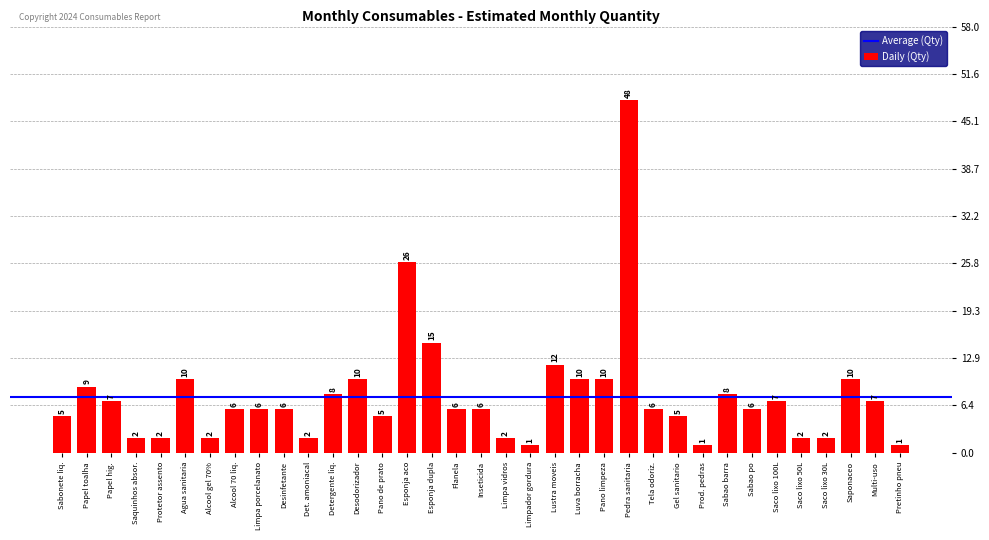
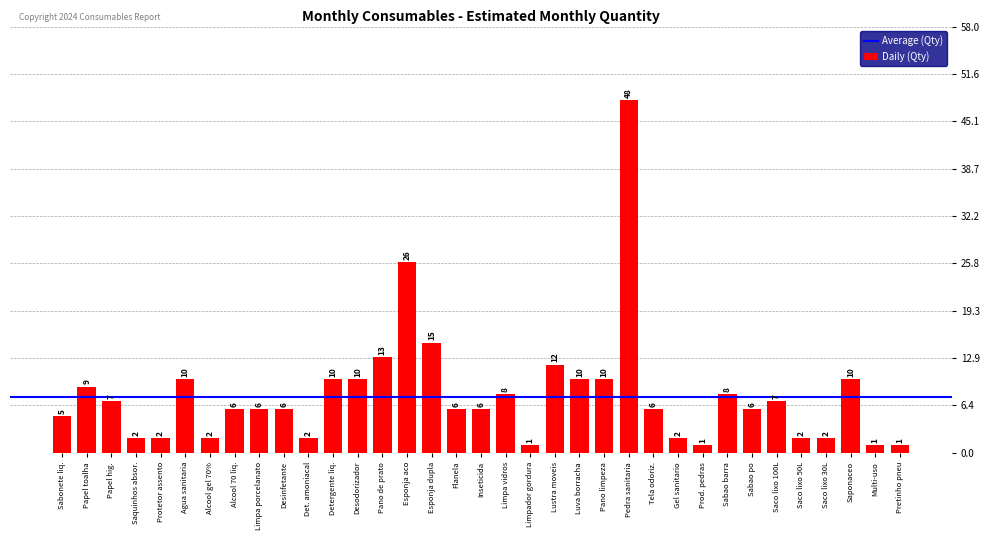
Detergente liq.: 8 -> 10
Pano de prato: 5 -> 13
Limpa vidros: 2 -> 8
Gel sanitario: 5 -> 2
Multi-uso: 7 -> 1
